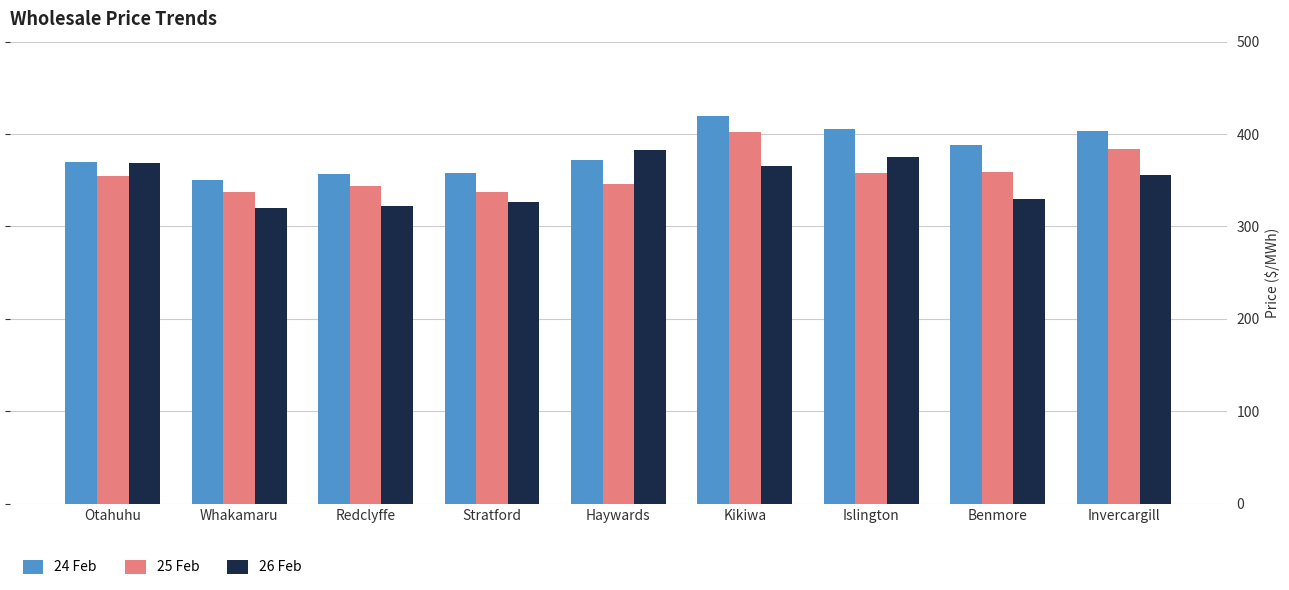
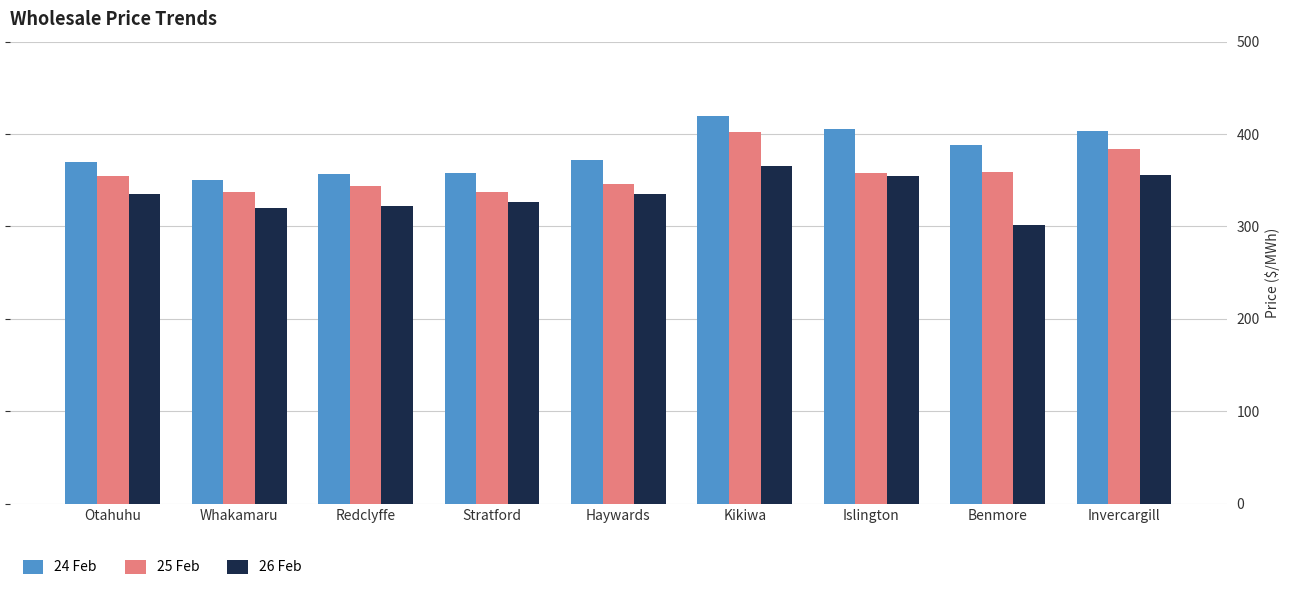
26 Feb, Otahuhu: 370 -> 340
26 Feb, Haywards: 380 -> 340
26 Feb, Islington: 380 -> 350
26 Feb, Benmore: 330 -> 300
